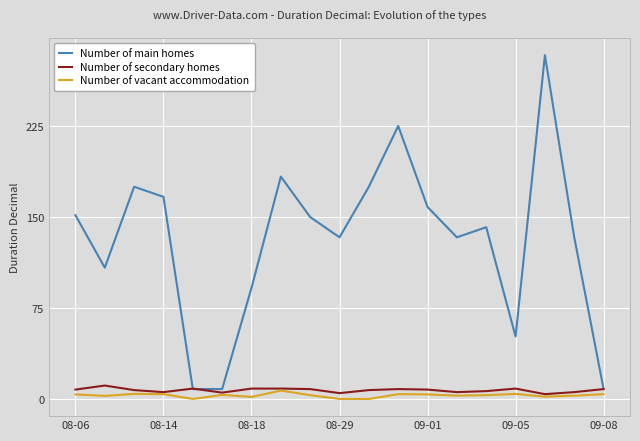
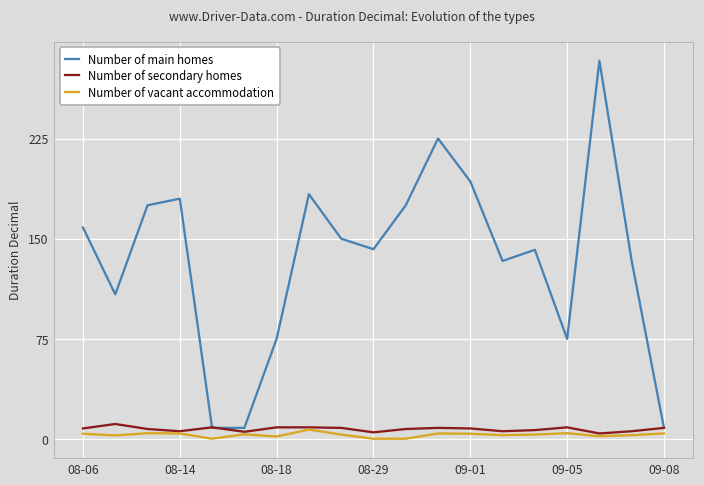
Number of main homes, 08-06: 152 -> 158
Number of main homes, 08-14: 167 -> 180
Number of main homes, 08-18: 92 -> 75
Number of main homes, 08-29: 133 -> 142
Number of main homes, 09-01: 158 -> 193
Number of main homes, 09-05: 52 -> 75
